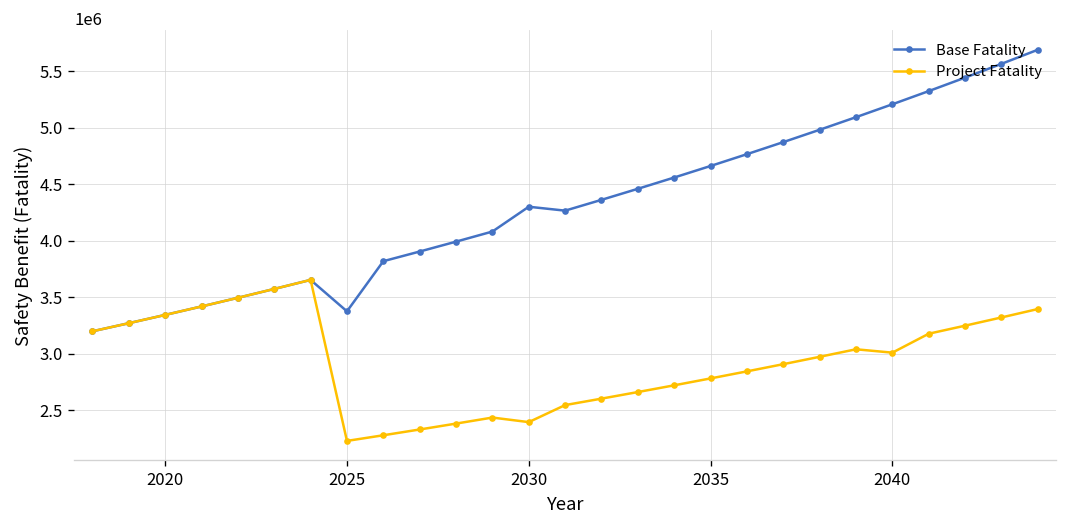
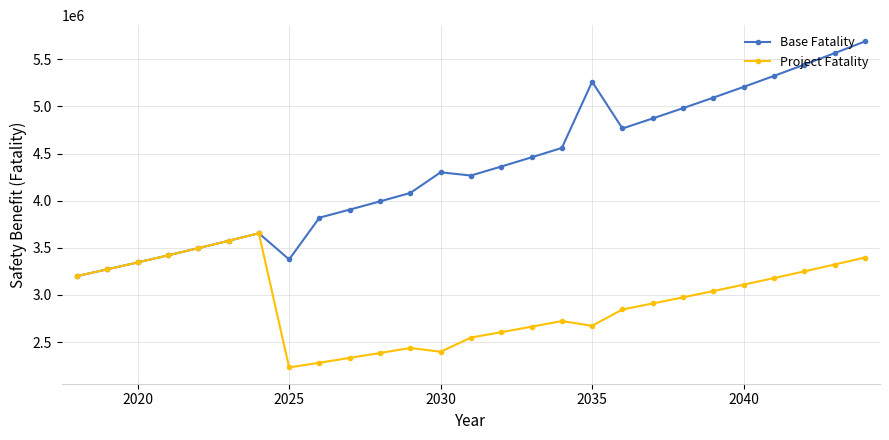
Base Fatality, 2035: 4700000 -> 5300000
Project Fatality, 2035: 2800000 -> 2700000
Project Fatality, 2040: 3000000 -> 3100000
